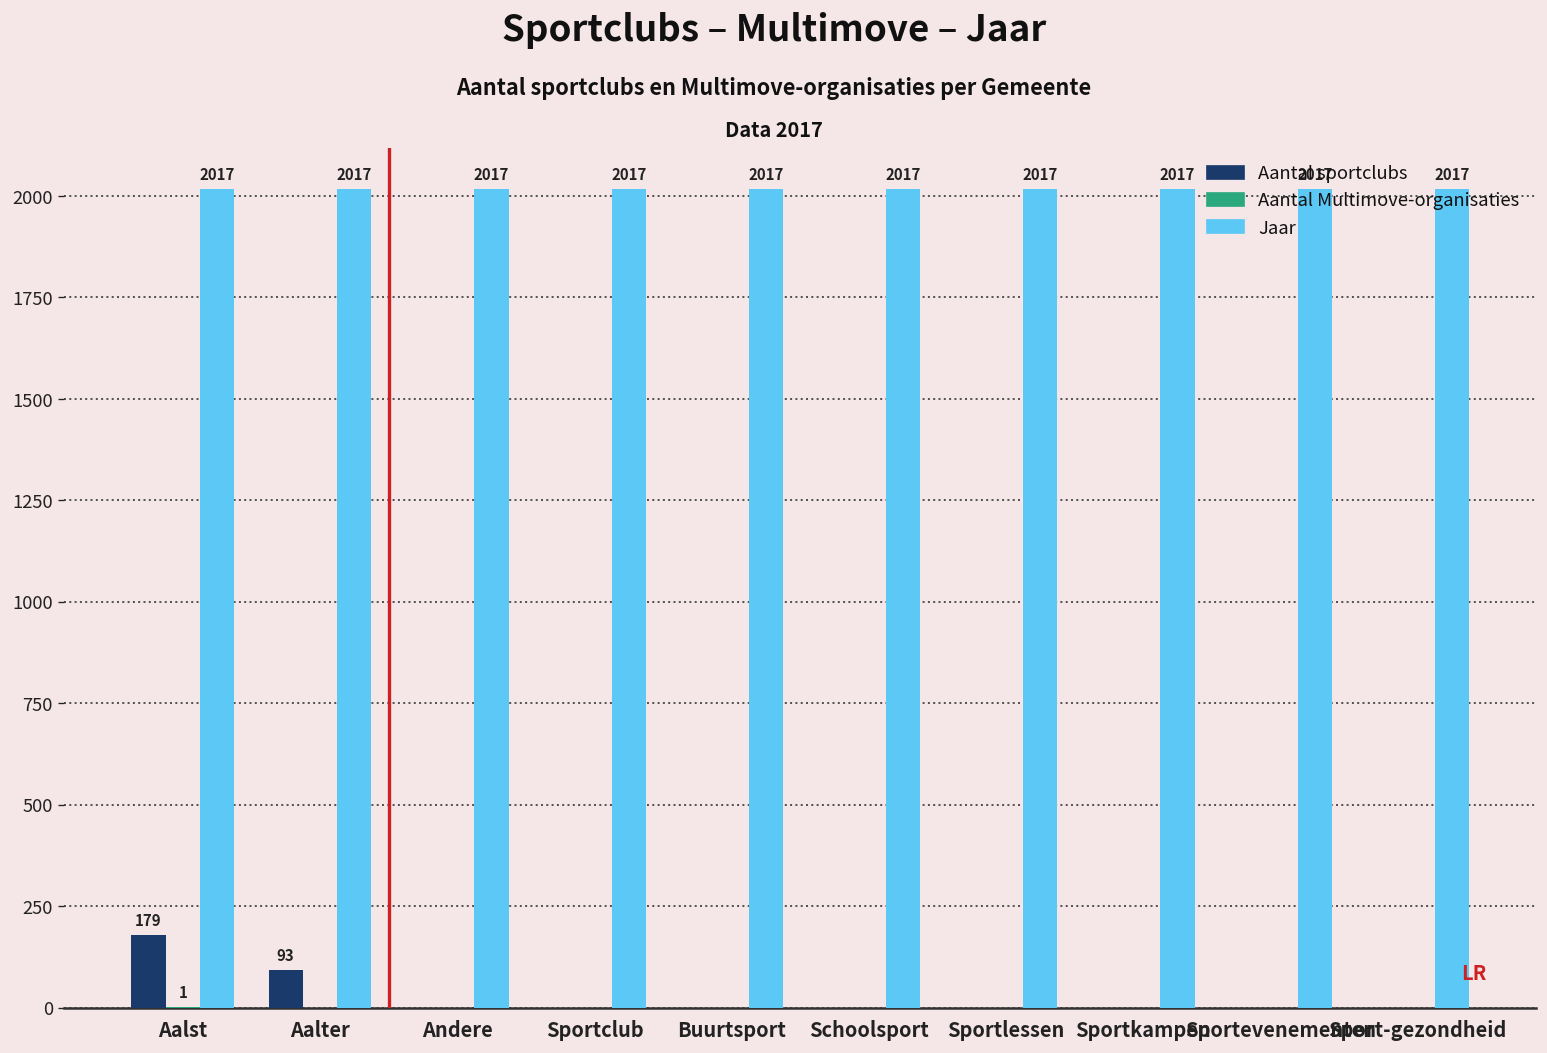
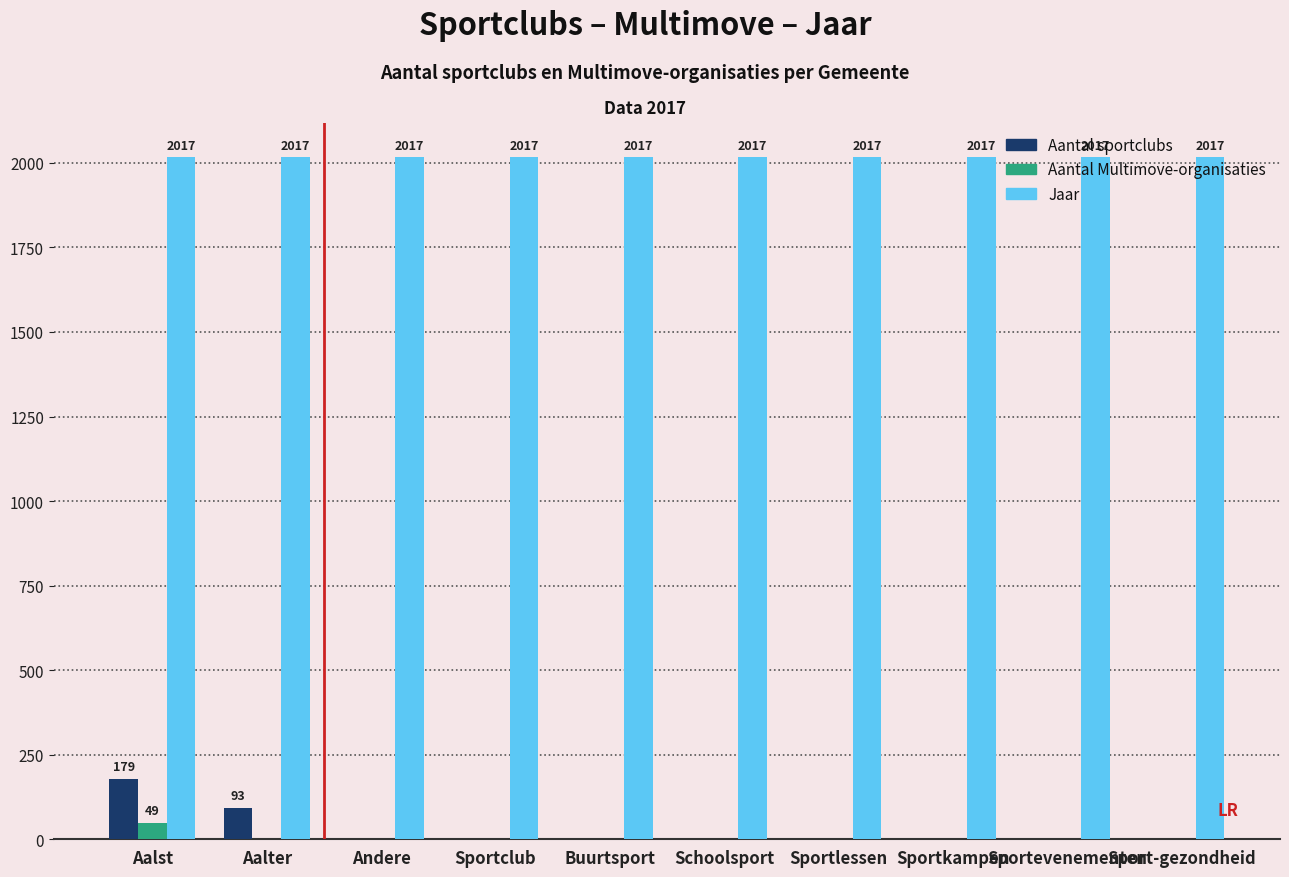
Aantal Multimove-organisaties, Aalst: 1 -> 49
